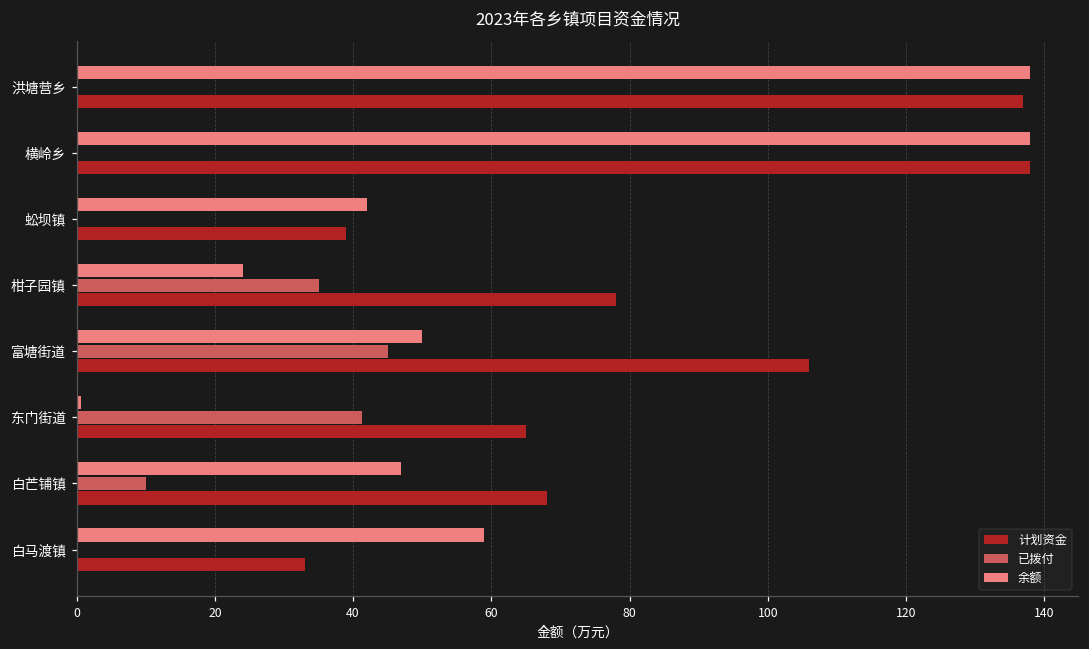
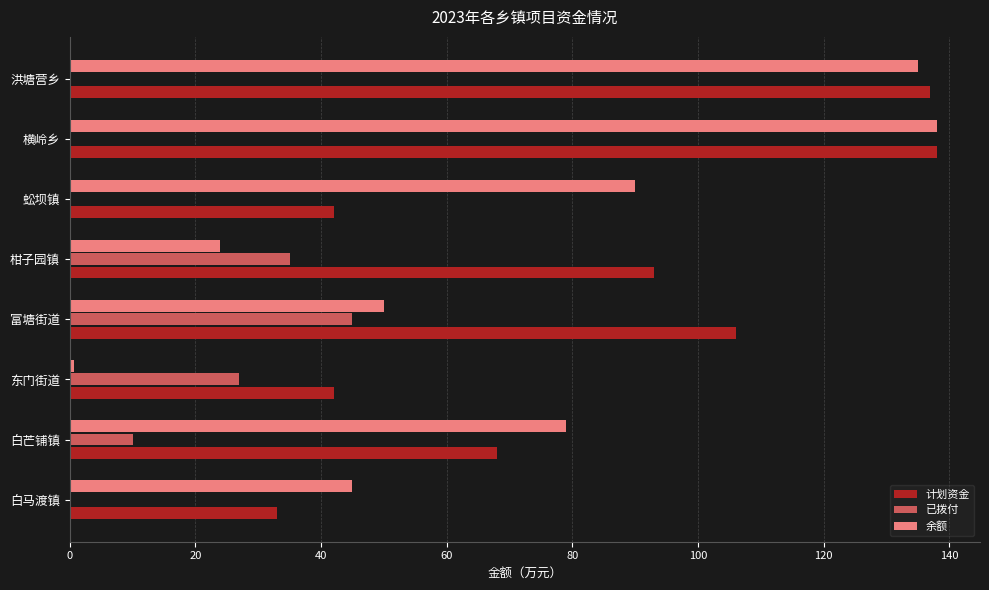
余额, 洪塘营乡: 138 -> 135
余额, 蚣坝镇: 42 -> 90
计划资金, 蚣坝镇: 39 -> 42
计划资金, 柑子园镇: 78 -> 93
已拨付, 东门街道: 41 -> 27
计划资金, 东门街道: 65 -> 42
余额, 白芒铺镇: 47 -> 79
余额, 白马渡镇: 59 -> 45
